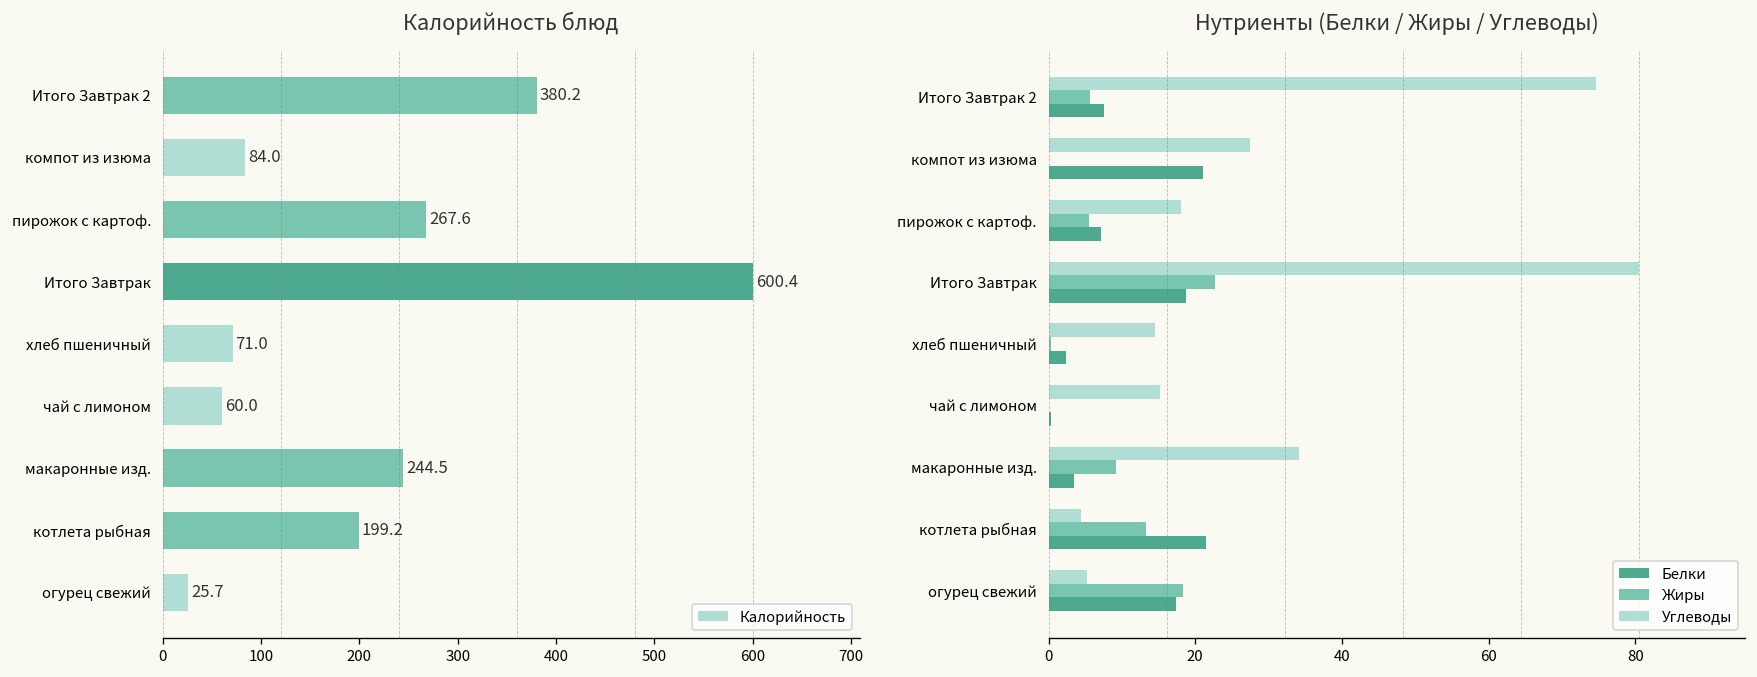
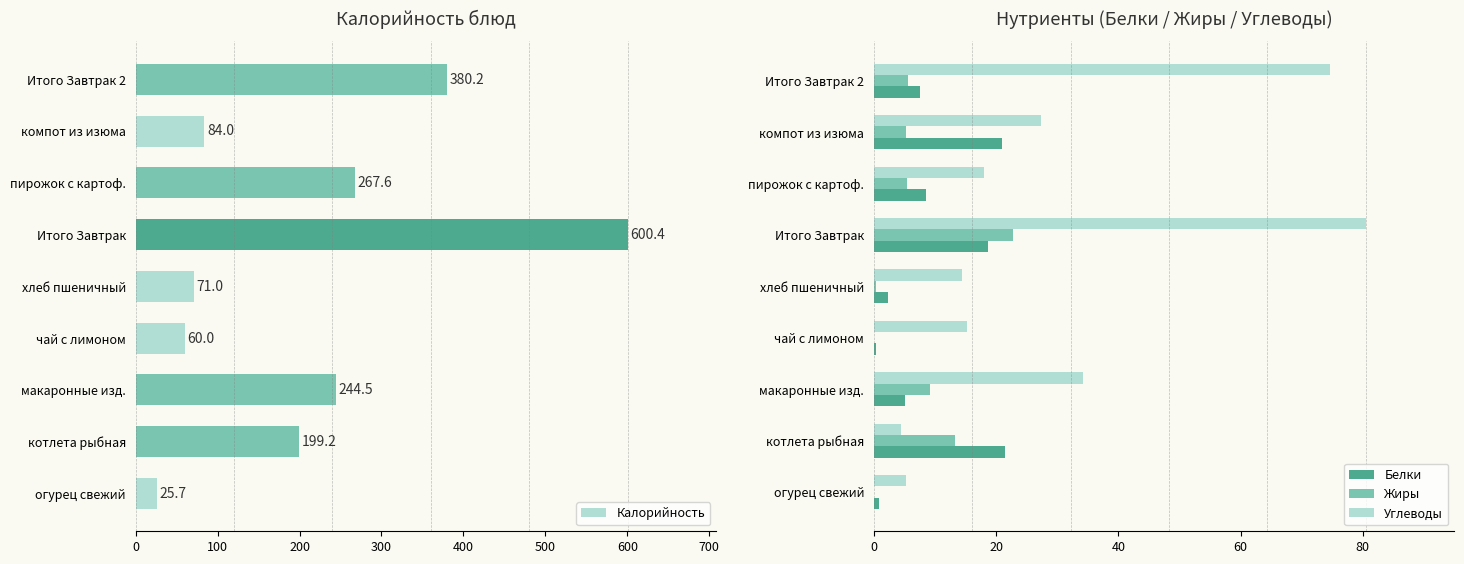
Нутриенты (Белки / Жиры / Углеводы), Жиры, компот из изюма: 0 -> 5
Нутриенты (Белки / Жиры / Углеводы), Белки, пирожок с картоф.: 7 -> 9
Нутриенты (Белки / Жиры / Углеводы), Белки, макаронные изд.: 4 -> 5
Нутриенты (Белки / Жиры / Углеводы), Жиры, огурец свежий: 18 -> 0
Нутриенты (Белки / Жиры / Углеводы), Белки, огурец свежий: 17 -> 1
